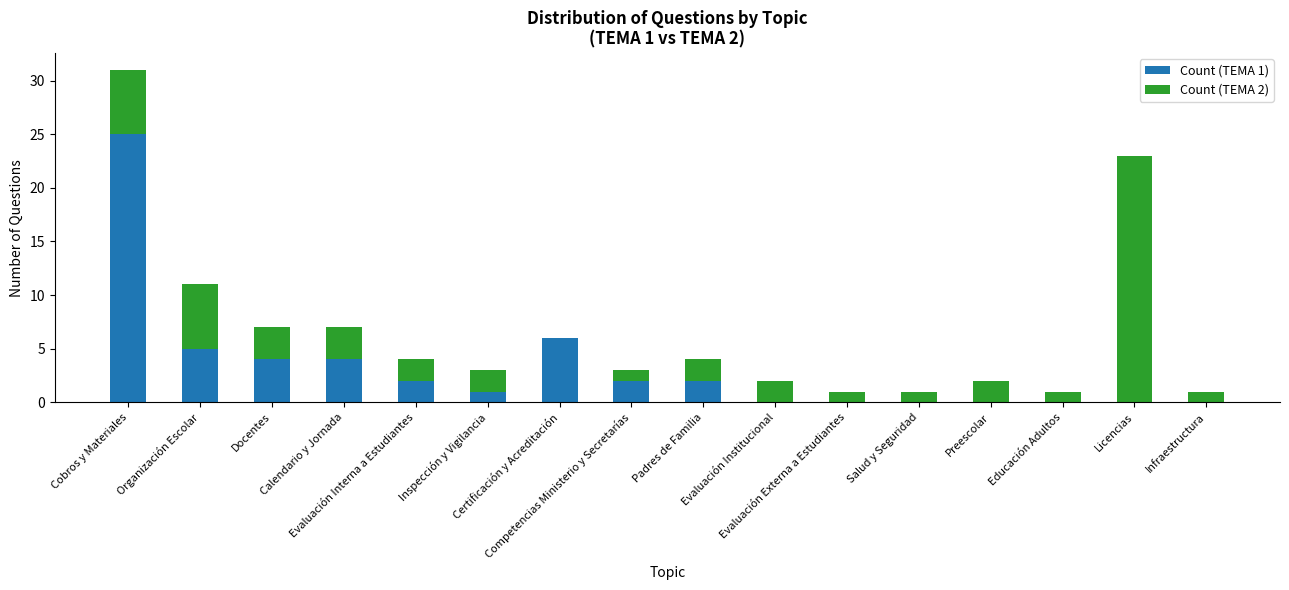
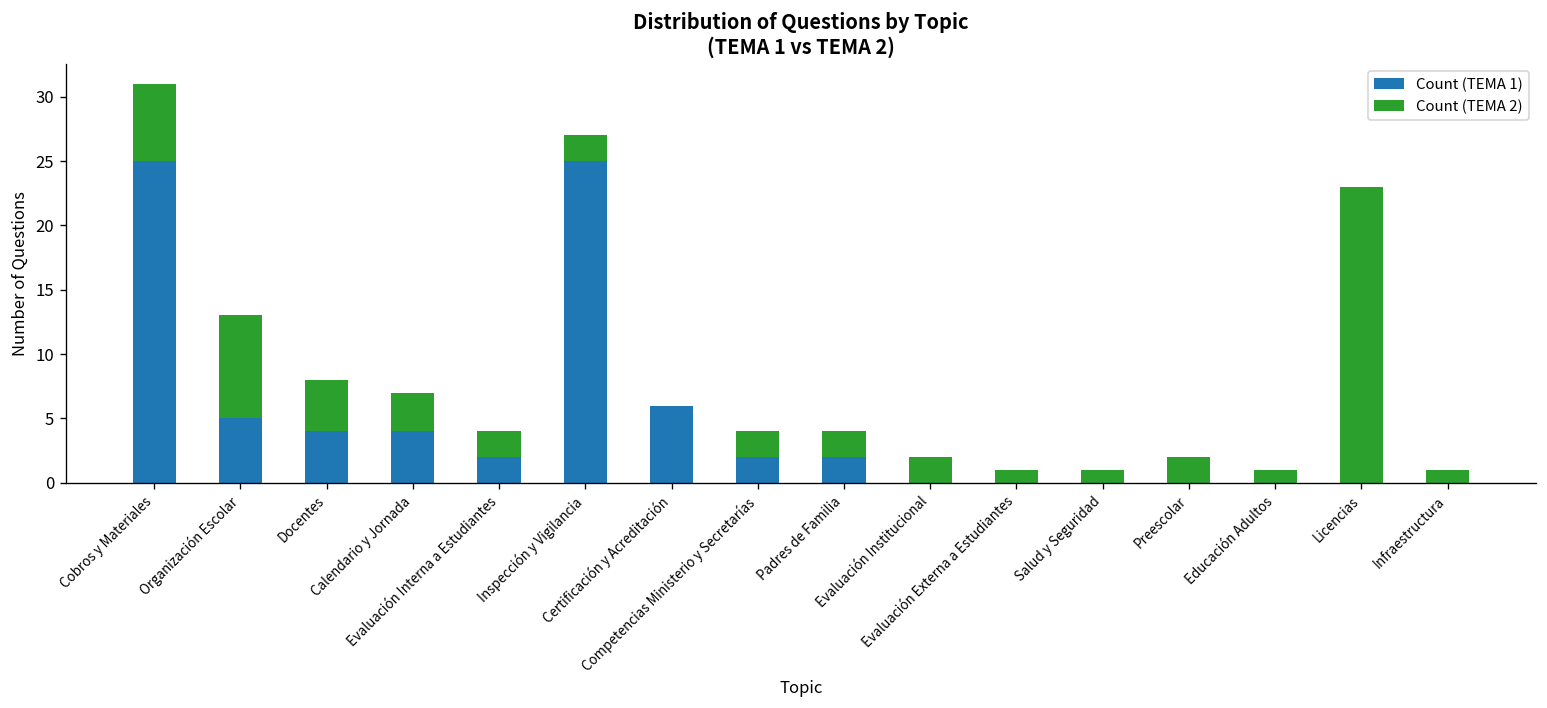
Count (TEMA 2), Organización Escolar: 6 -> 8
Count (TEMA 2), Docentes: 3 -> 4
Count (TEMA 1), Inspección y Vigilancia: 1 -> 25
Count (TEMA 2), Competencias Ministerio y Secretarías: 1 -> 2
